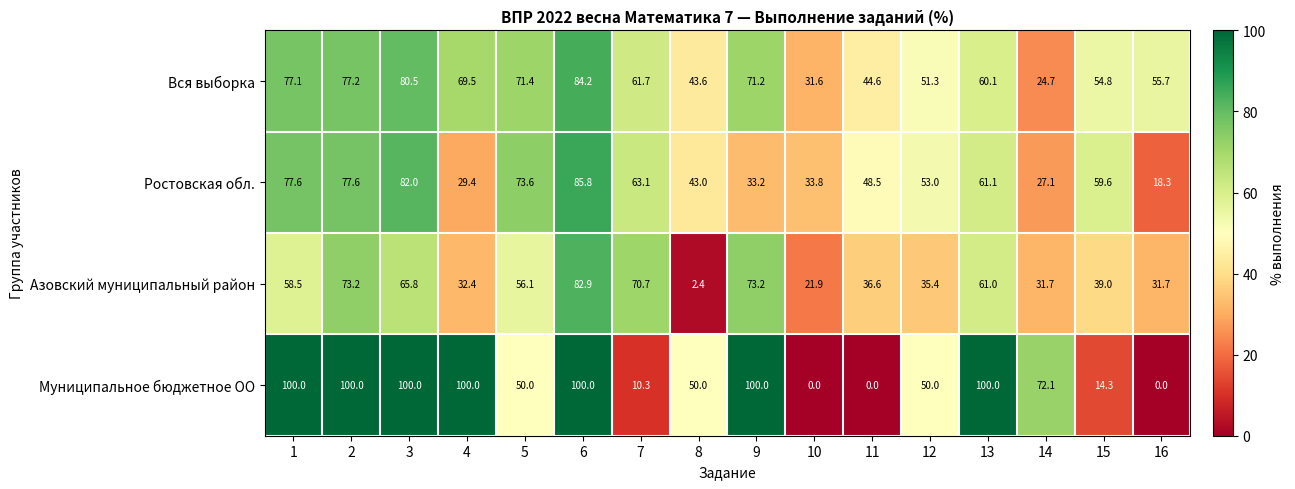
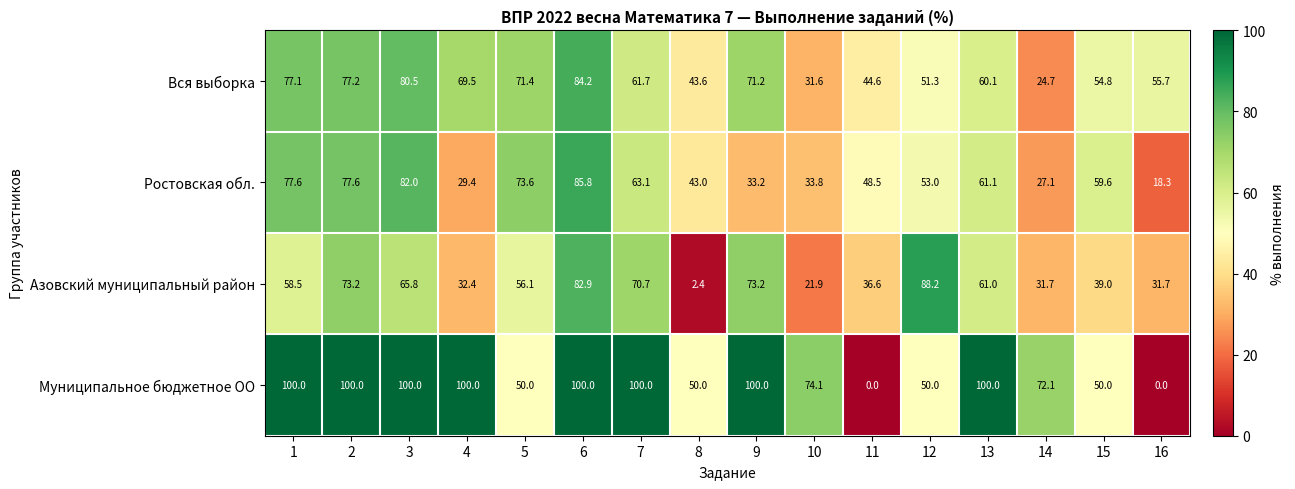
Азовский муниципальный район, 12: 35.4 -> 88.2
Муниципальное бюджетное ОО, 7: 10.3 -> 100.0
Муниципальное бюджетное ОО, 10: 0.0 -> 74.1
Муниципальное бюджетное ОО, 15: 14.3 -> 50.0
